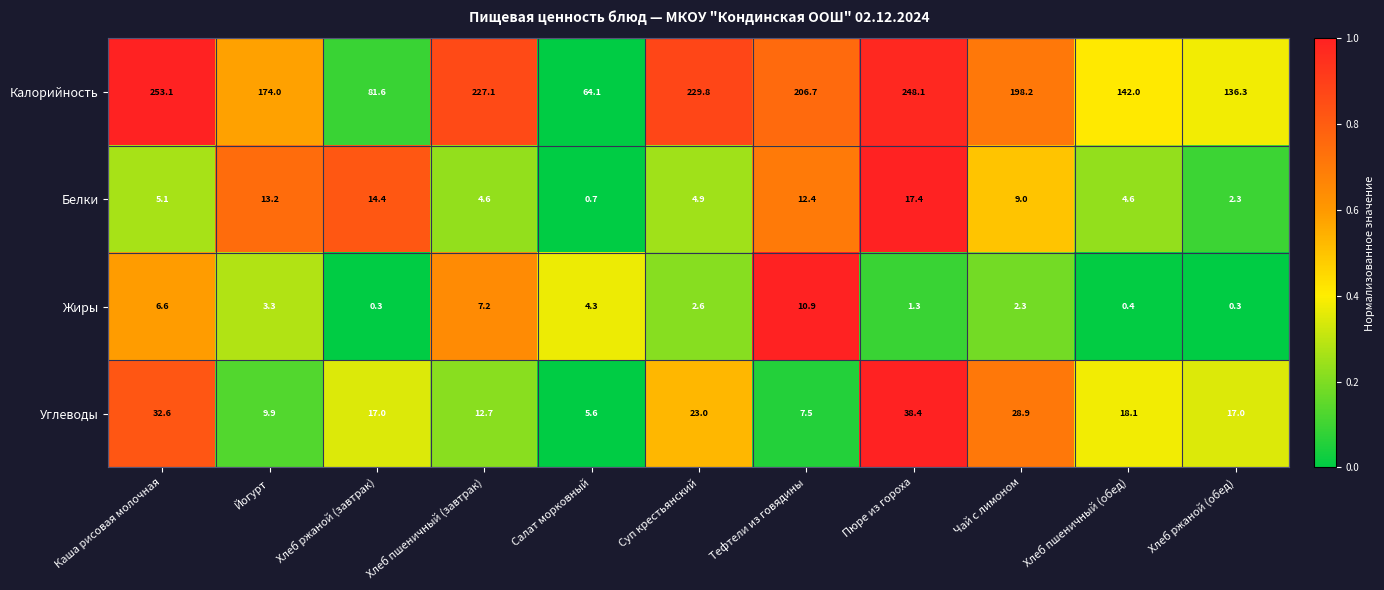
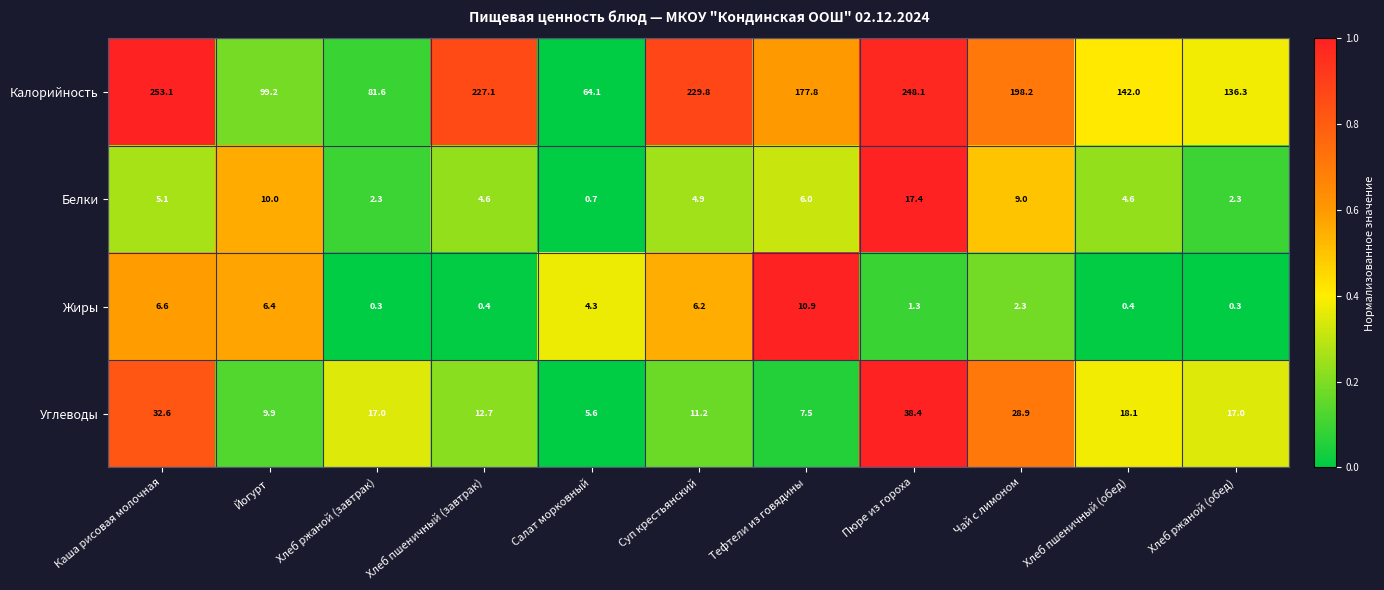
Калорийность, Йогурт: 174.0 -> 99.2
Калорийность, Тефтели из говядины: 206.7 -> 177.8
Белки, Йогурт: 13.2 -> 10.0
Белки, Хлеб ржаной (завтрак): 14.4 -> 2.3
Белки, Тефтели из говядины: 12.4 -> 6.0
Жиры, Йогурт: 3.3 -> 6.4
Жиры, Хлеб пшеничный (завтрак): 7.2 -> 0.4
Жиры, Суп крестьянский: 2.6 -> 6.2
Углеводы, Суп крестьянский: 23.0 -> 11.2
